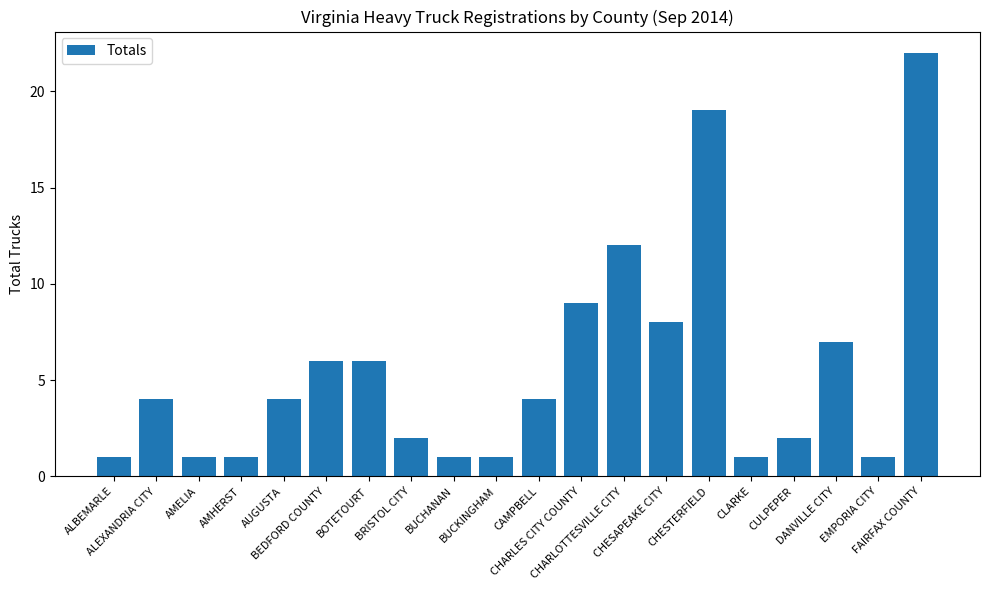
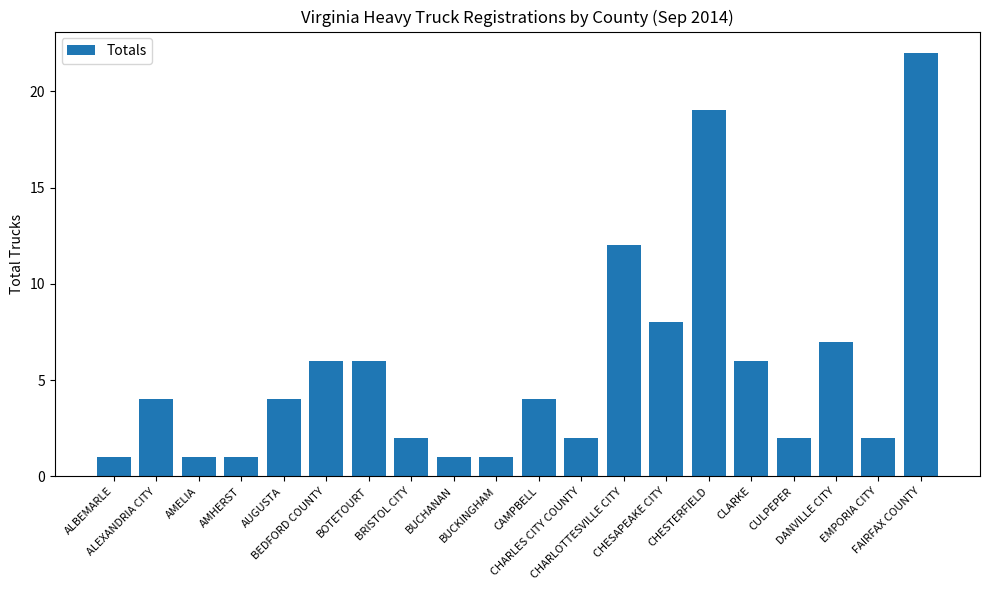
CHARLES CITY COUNTY: 9 -> 2
CLARKE: 1 -> 6
EMPORIA CITY: 1 -> 2
